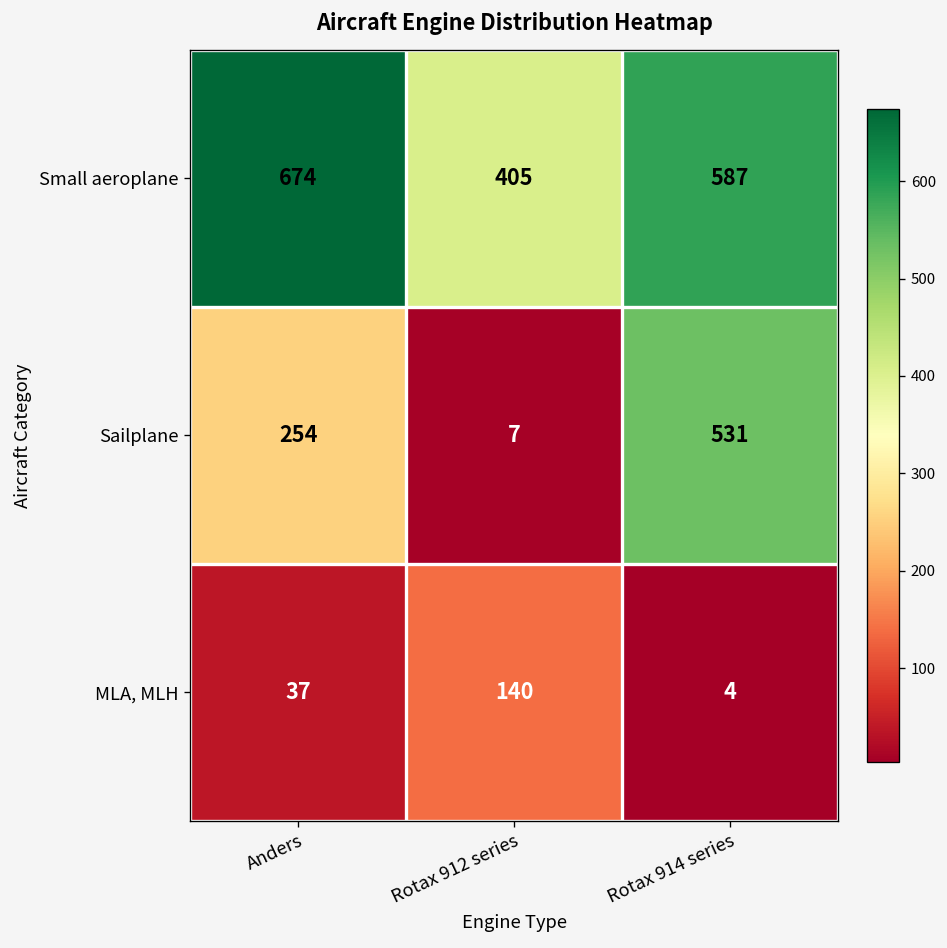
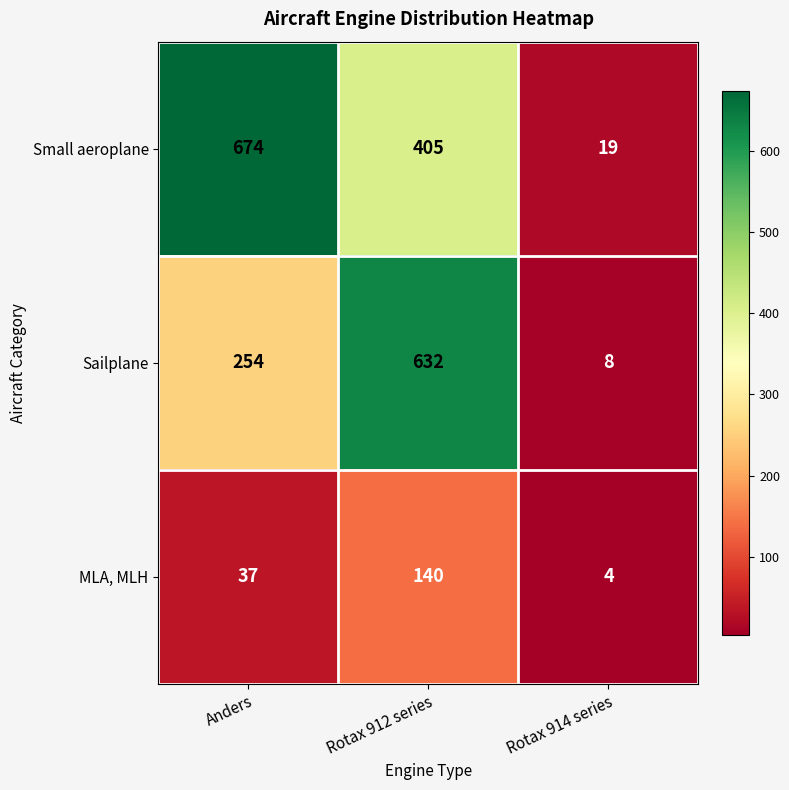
Small aeroplane, Rotax 914 series: 587 -> 19
Sailplane, Rotax 912 series: 7 -> 632
Sailplane, Rotax 914 series: 531 -> 8
